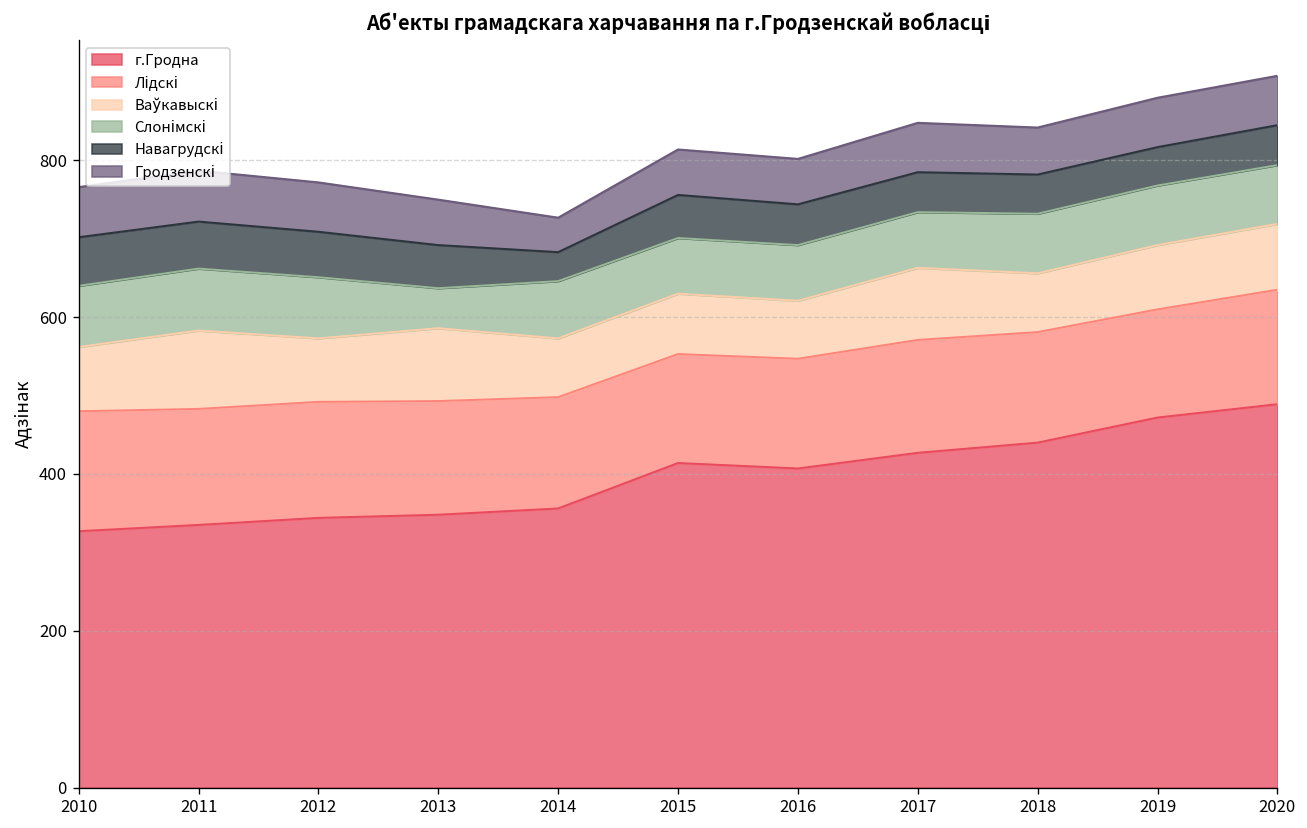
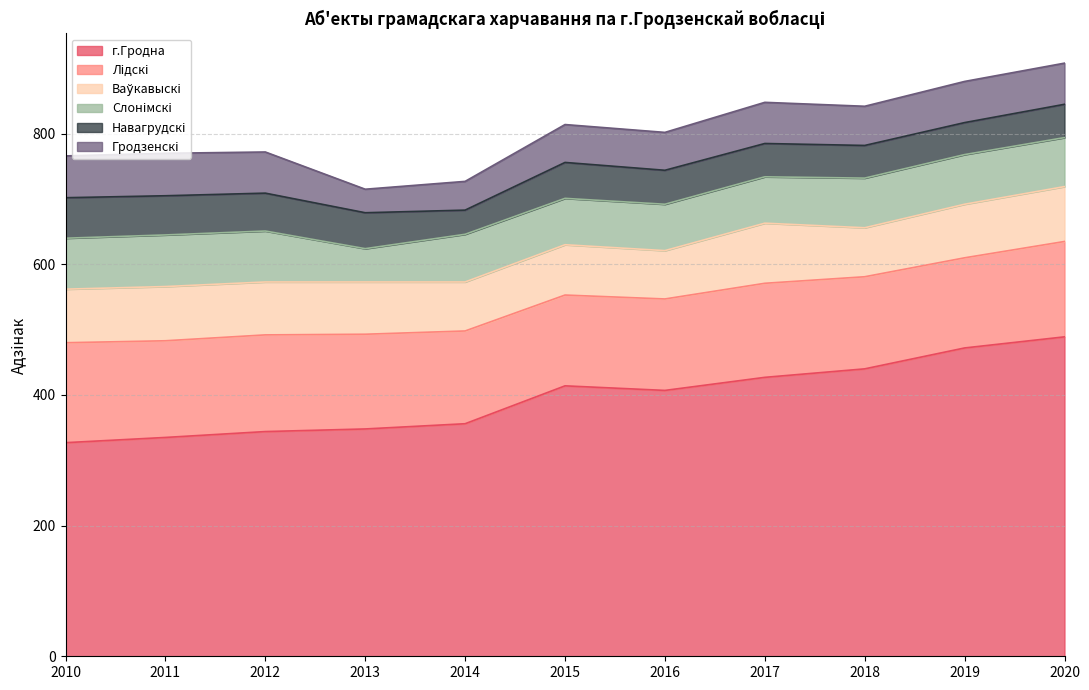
Ваўкавыскі, 2011: 100 -> 80
Ваўкавыскі, 2013: 90 -> 80
Гродзенскі, 2013: 60 -> 40
